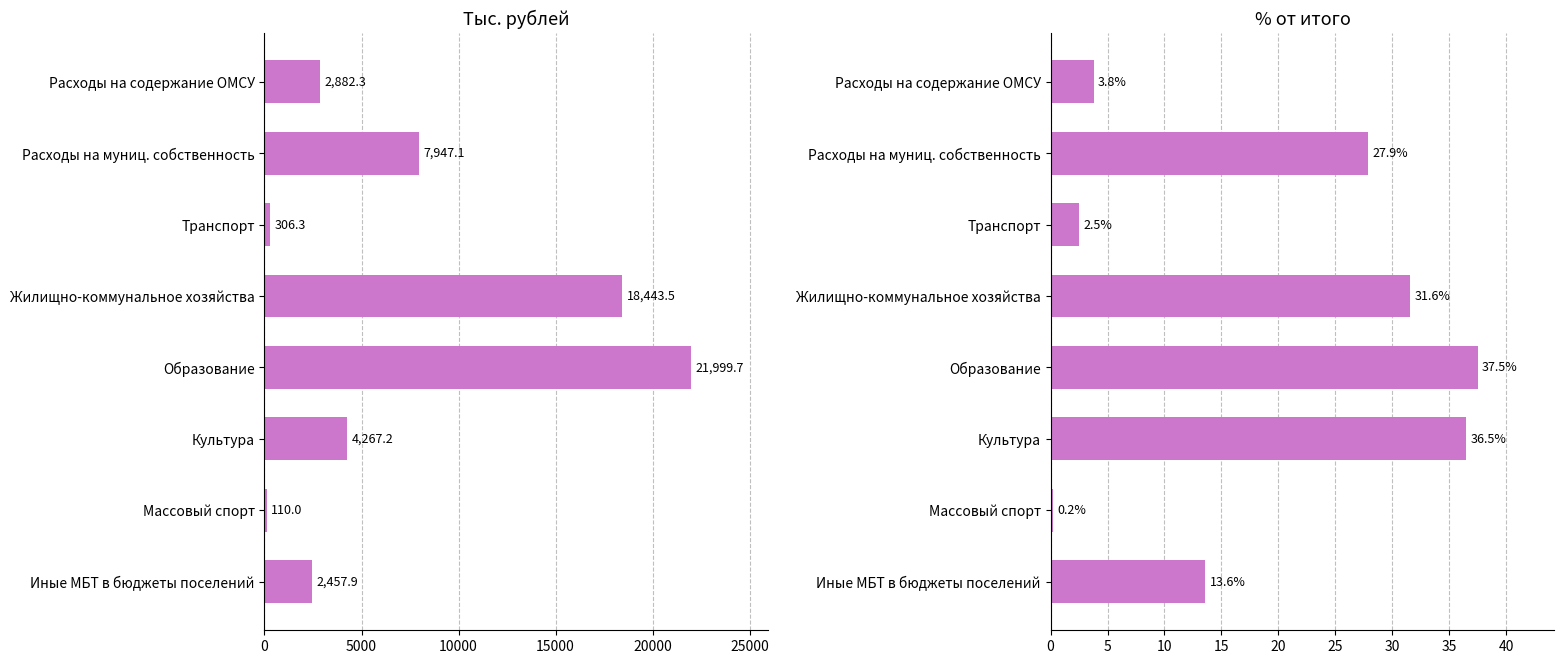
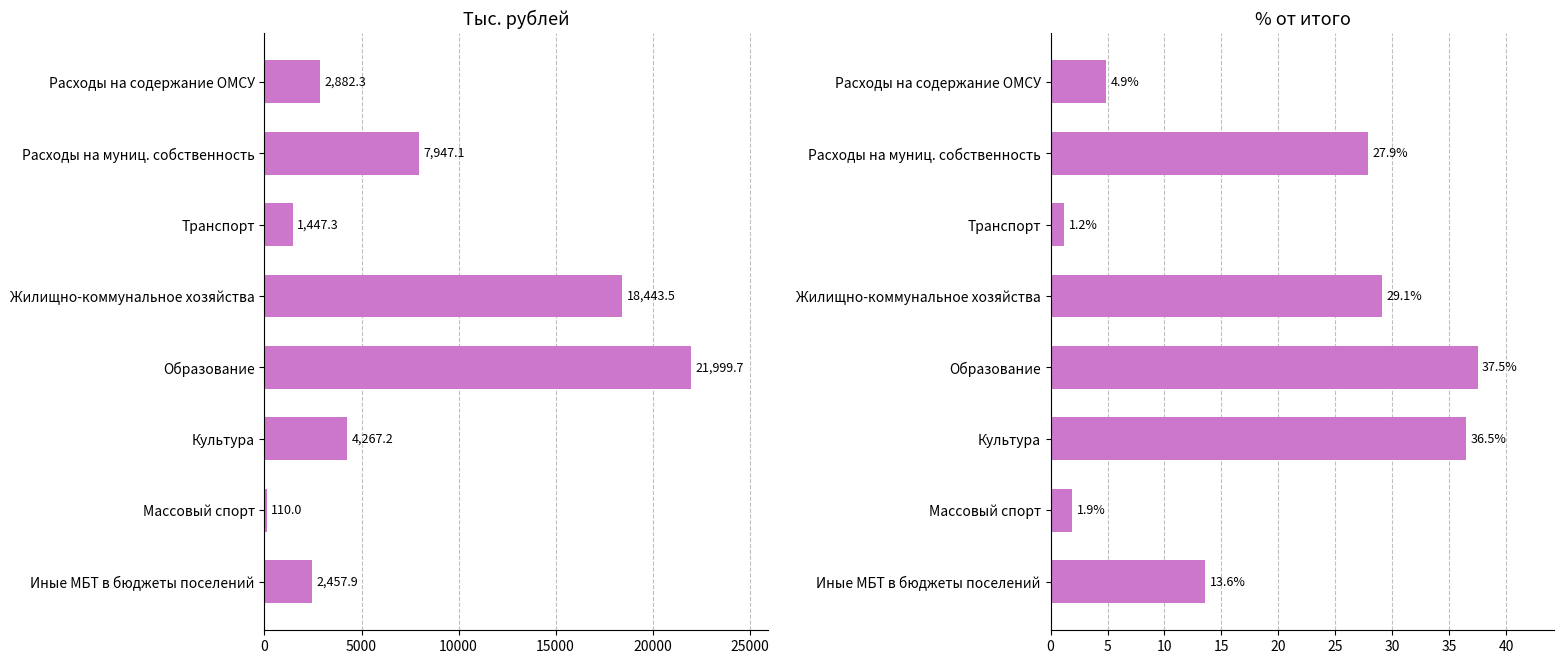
Тыс. рублей, Транспорт: 306.3 -> 1,447.3
% от итого, Расходы на содержание ОМСУ: 3.8% -> 4.9%
% от итого, Транспорт: 2.5% -> 1.2%
% от итого, Жилищно-коммунальное хозяйства: 31.6% -> 29.1%
% от итого, Массовый спорт: 0.2% -> 1.9%
